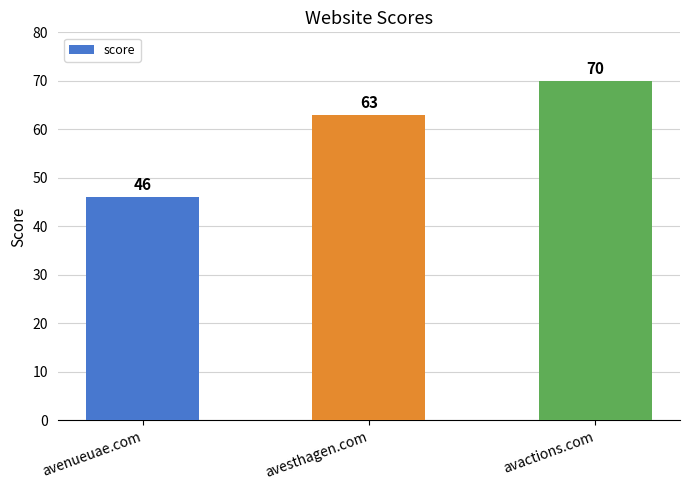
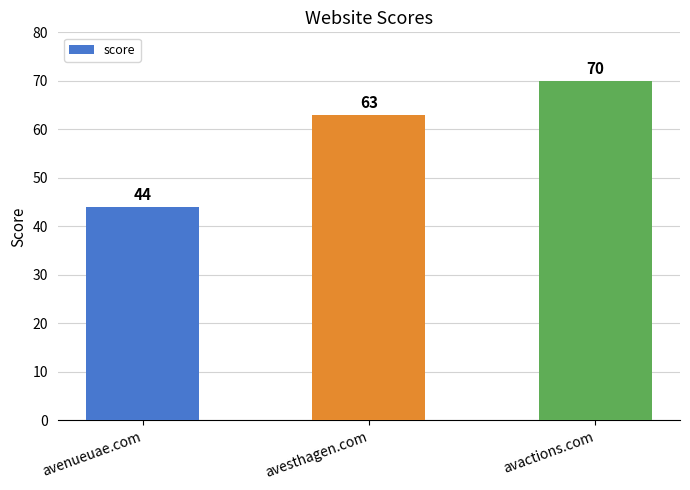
avenueuae.com: 46 -> 44
